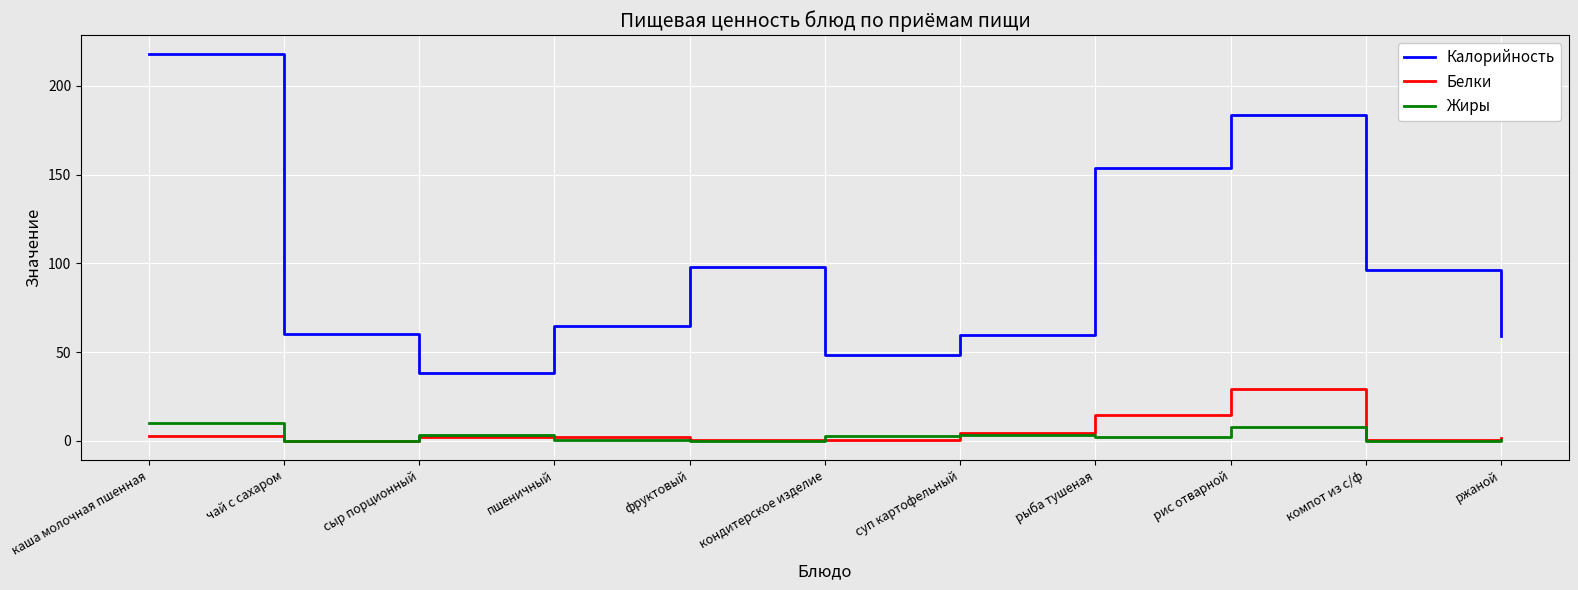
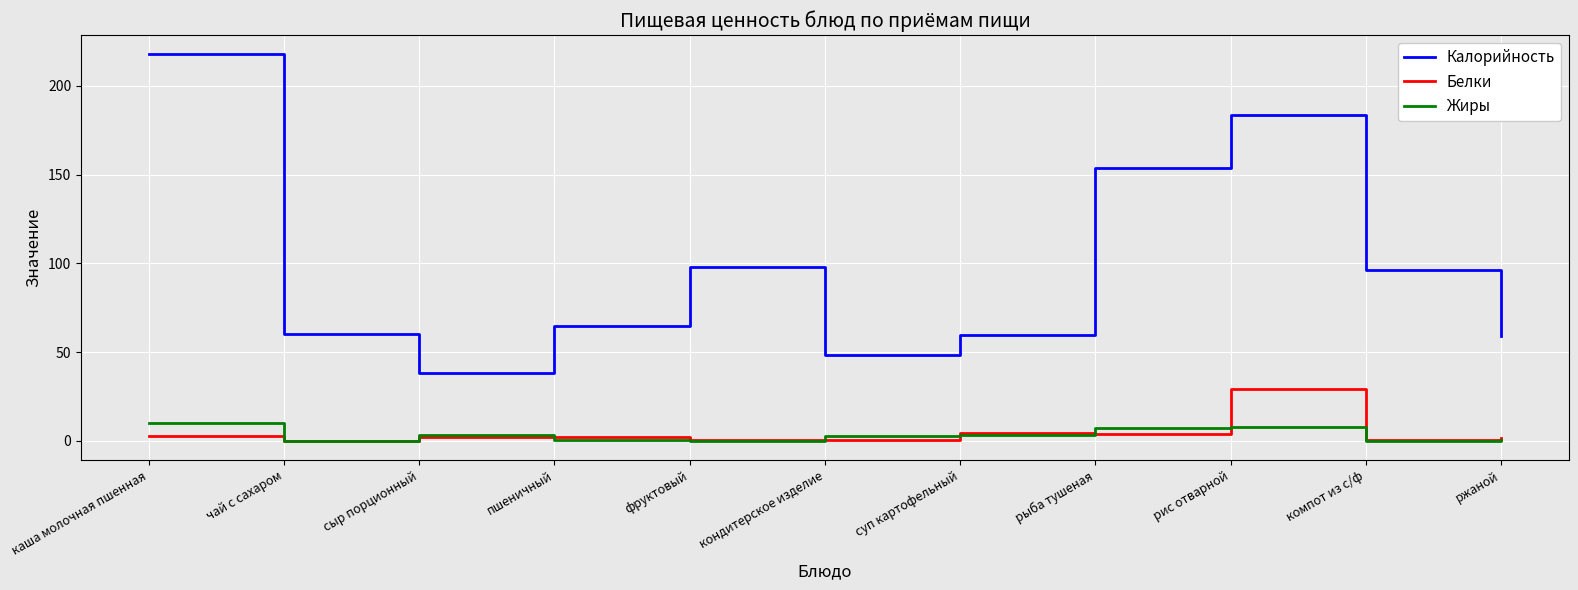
Белки, рыба тушеная: 14 -> 4
Жиры, рыба тушеная: 2 -> 7
